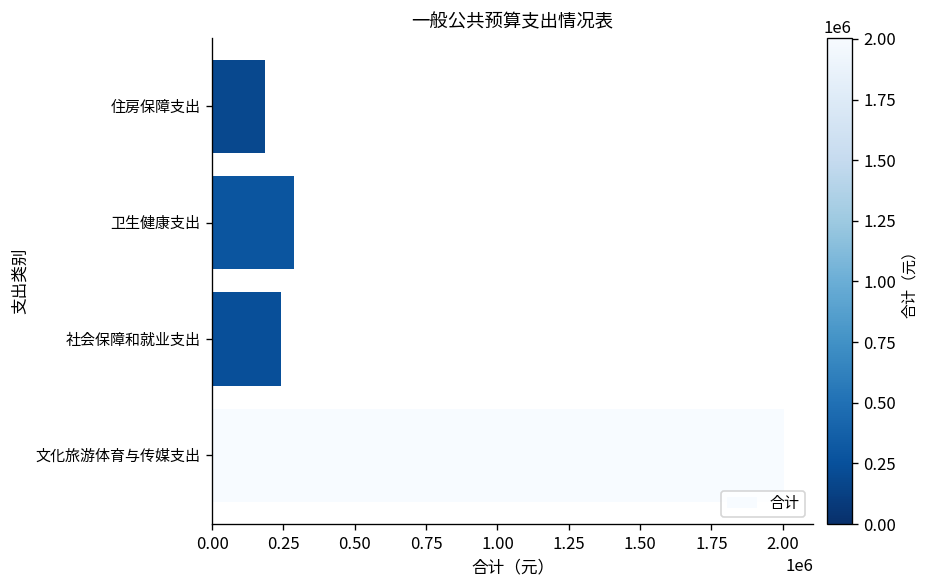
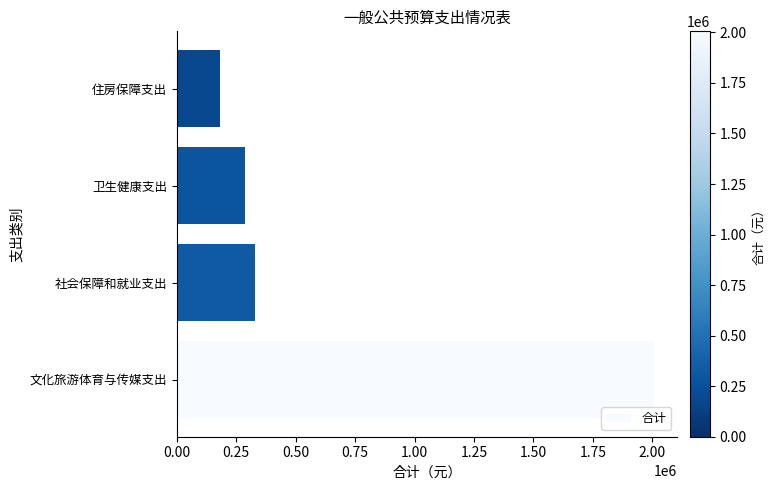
社会保障和就业支出: 240000 -> 330000
